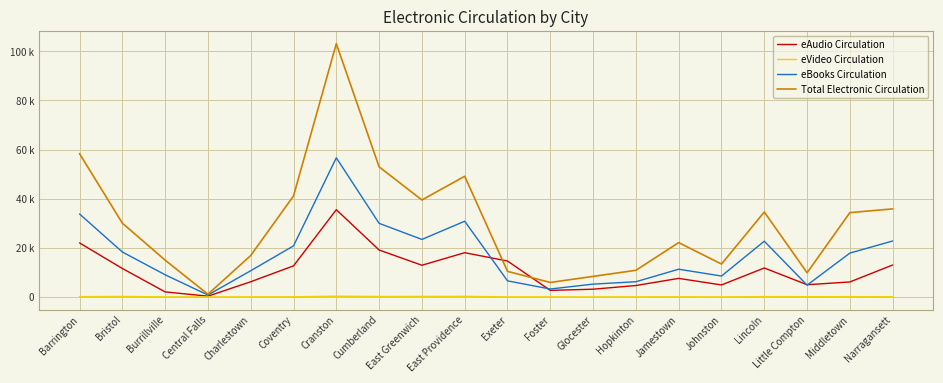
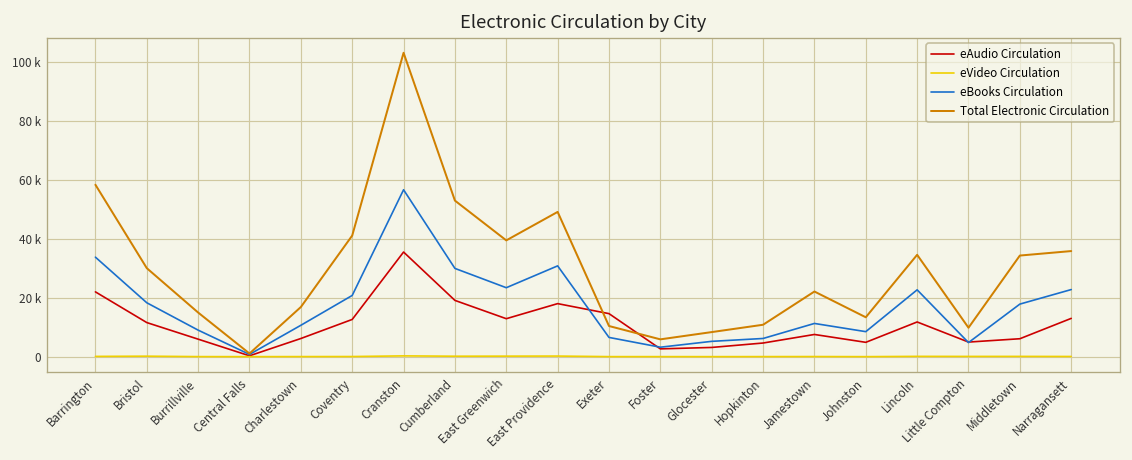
eAudio Circulation, Burrillville: 2000 -> 6000
